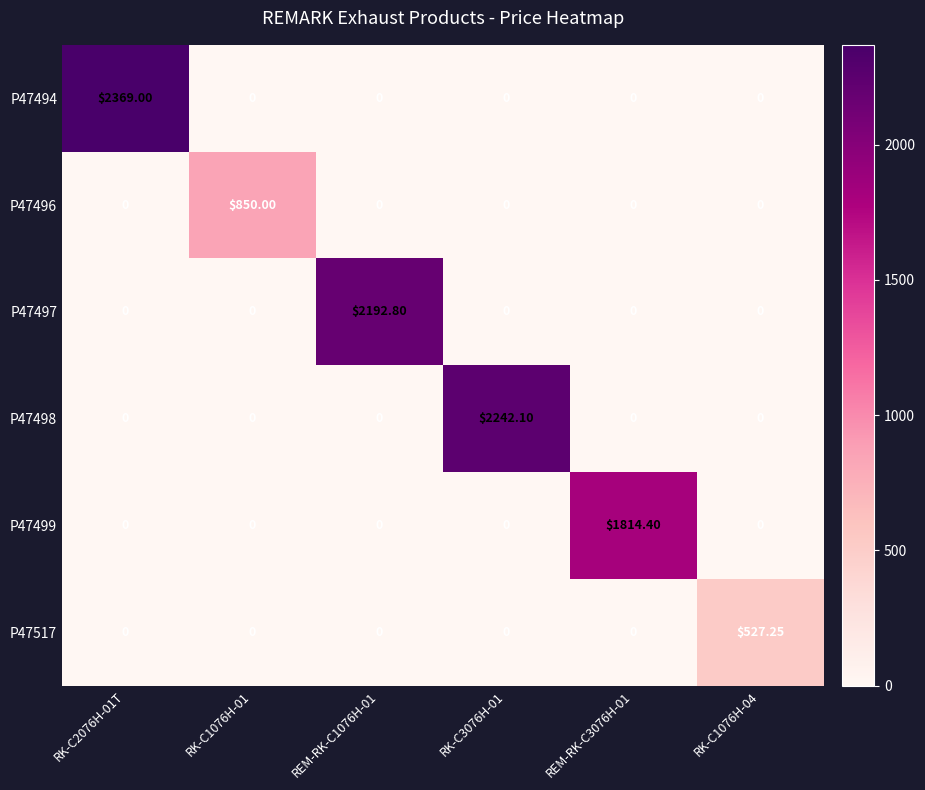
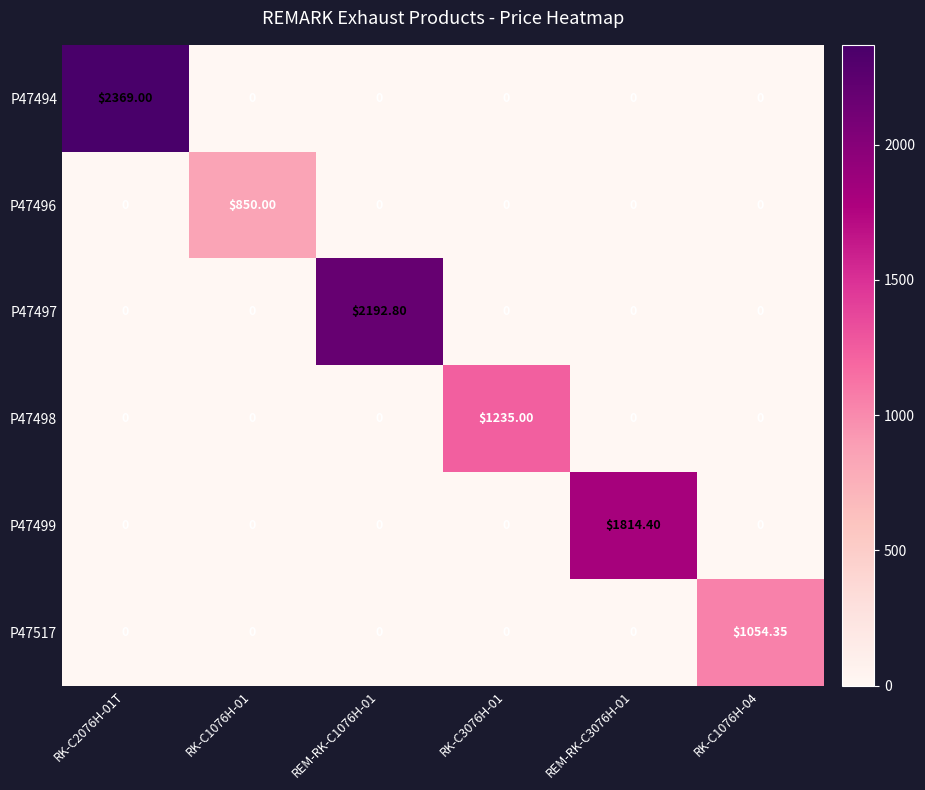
P47498, RK-C3076H-01: $2242.10 -> $1235.00
P47517, RK-C1076H-04: $527.25 -> $1054.35
